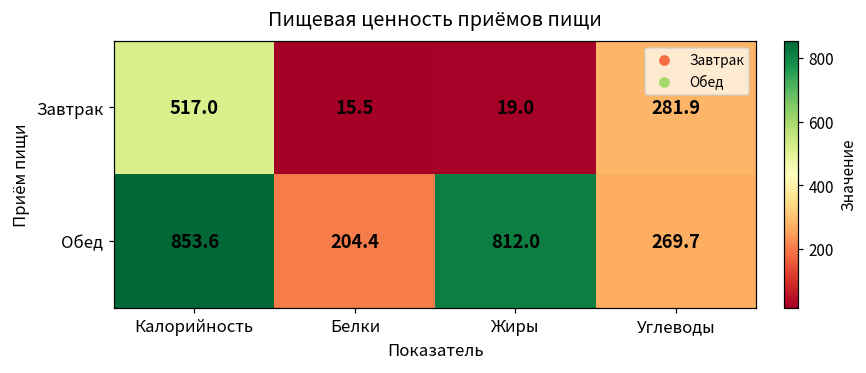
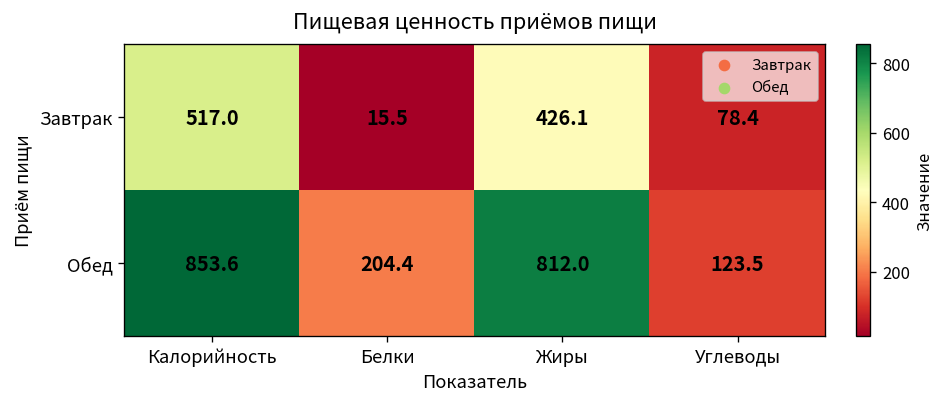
Завтрак, Жиры: 19.0 -> 426.1
Завтрак, Углеводы: 281.9 -> 78.4
Обед, Углеводы: 269.7 -> 123.5
